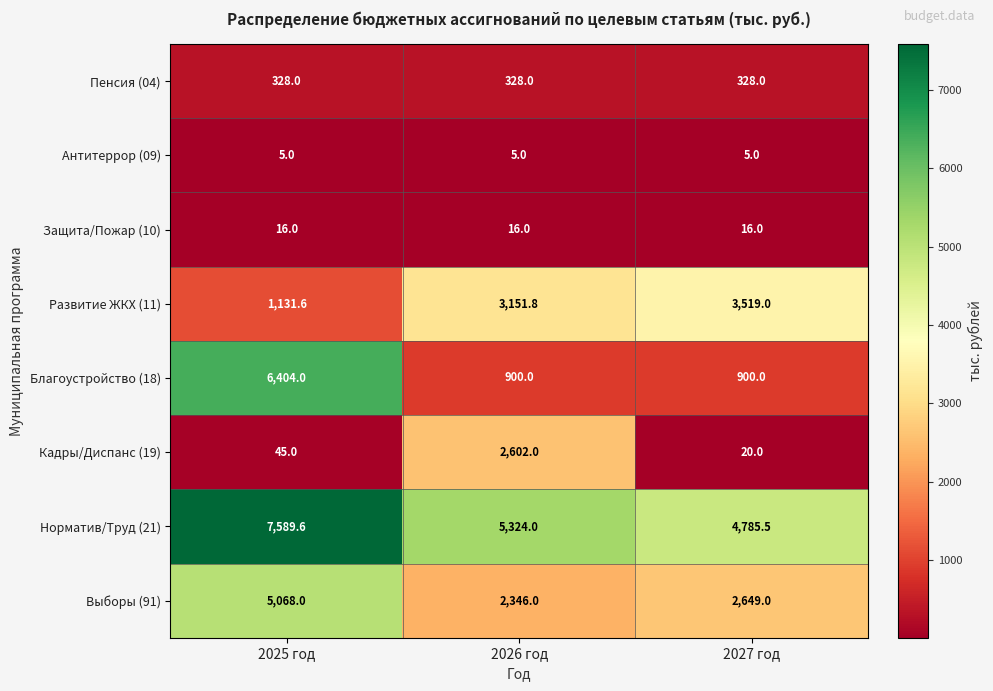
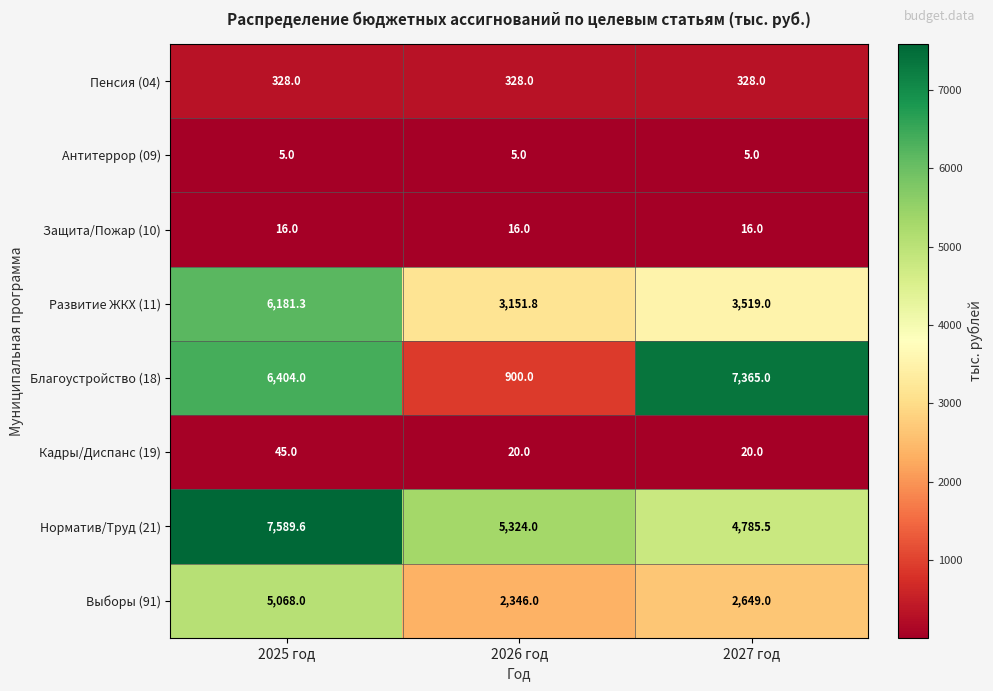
Развитие ЖКХ (11), 2025 год: 1,131.6 -> 6,181.3
Благоустройство (18), 2027 год: 900.0 -> 7,365.0
Кадры/Диспанс (19), 2026 год: 2,602.0 -> 20.0
